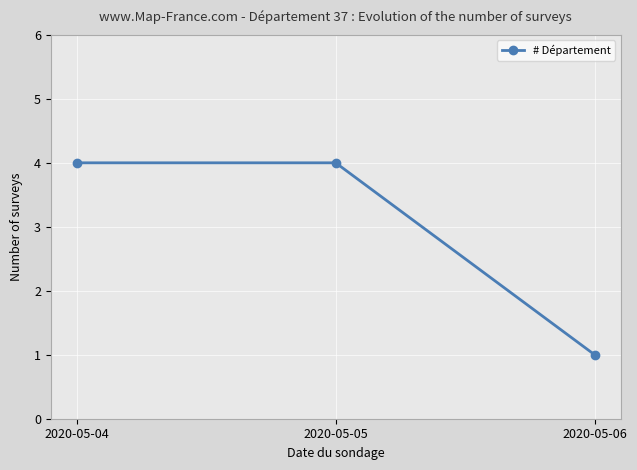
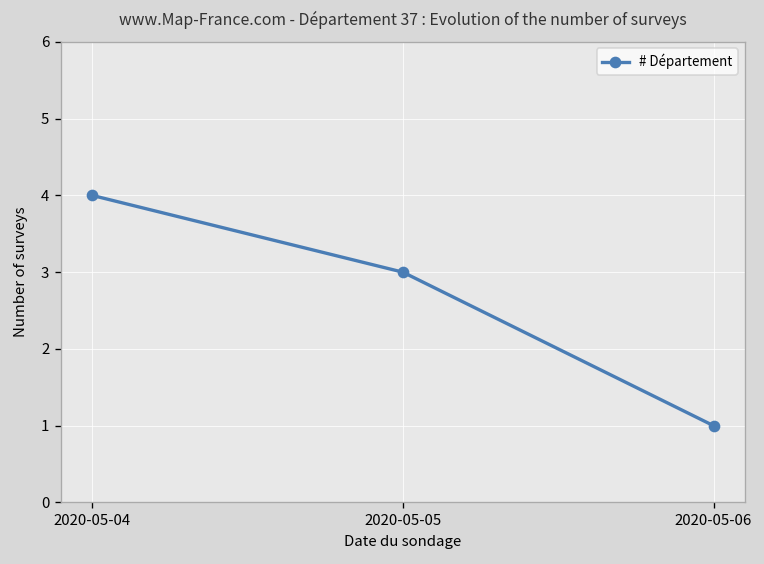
2020-05-05: 4 -> 3
